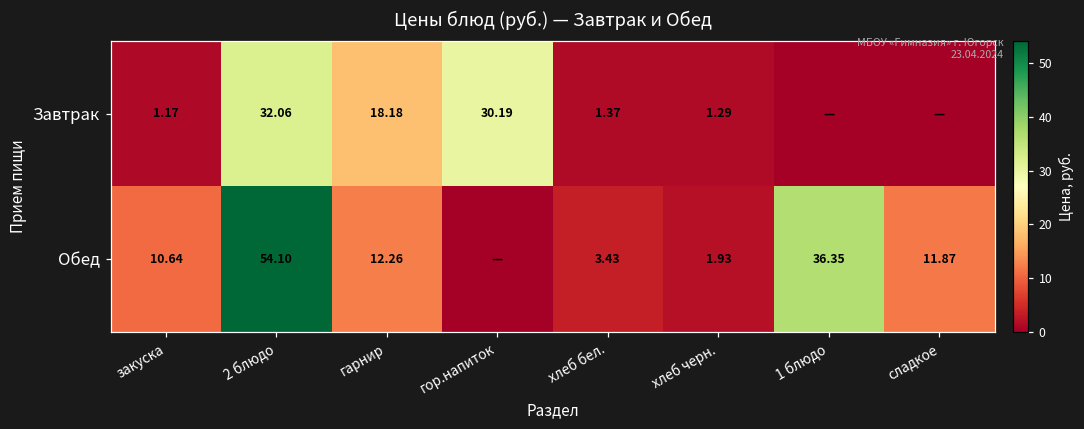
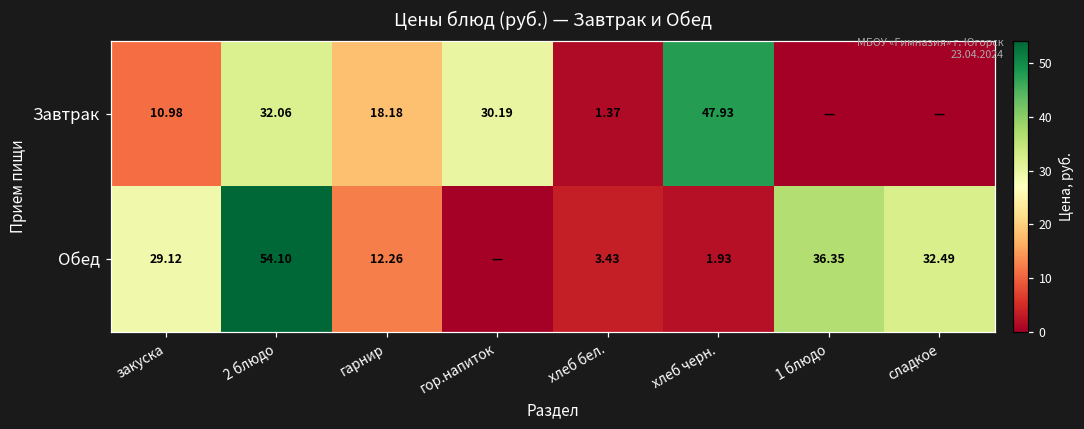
Завтрак, закуска: 1.17 -> 10.98
Завтрак, хлеб черн.: 1.29 -> 47.93
Обед, закуска: 10.64 -> 29.12
Обед, сладкое: 11.87 -> 32.49
